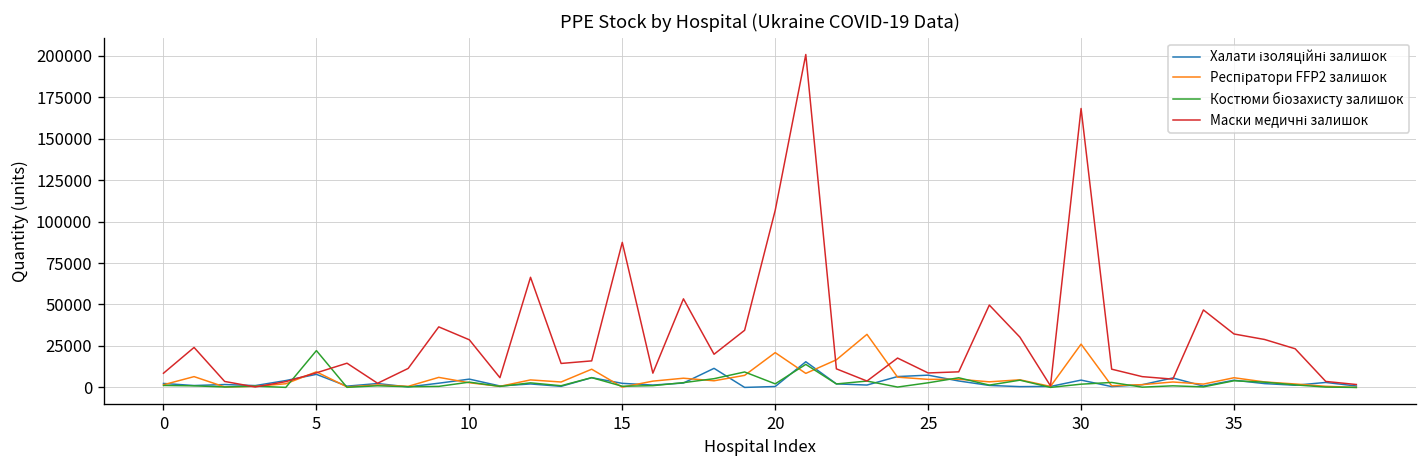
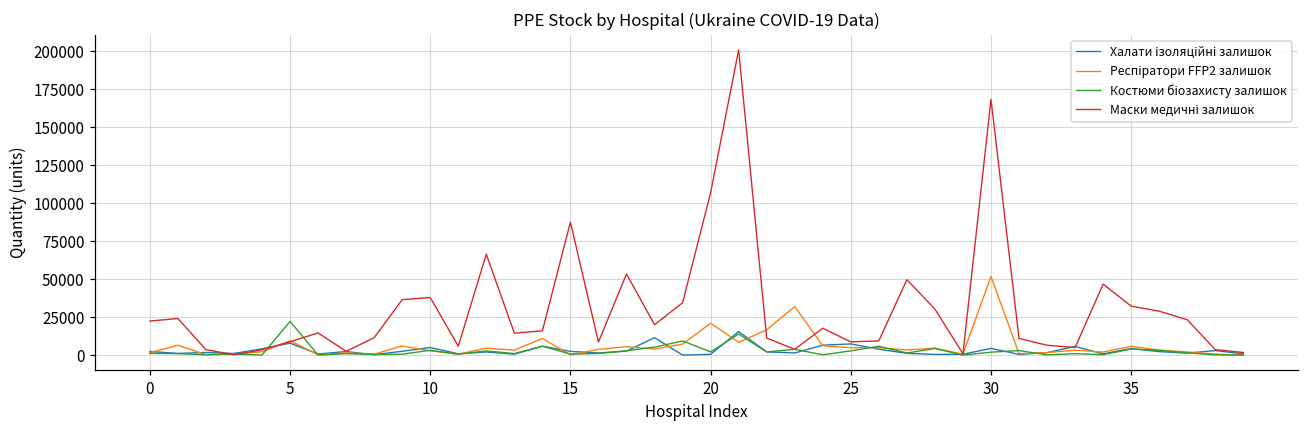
Маски медичні залишок, 0: 9000 -> 22000
Маски медичні залишок, 10: 29000 -> 38000
Респіратори FFP2 залишок, 30: 26000 -> 52000
